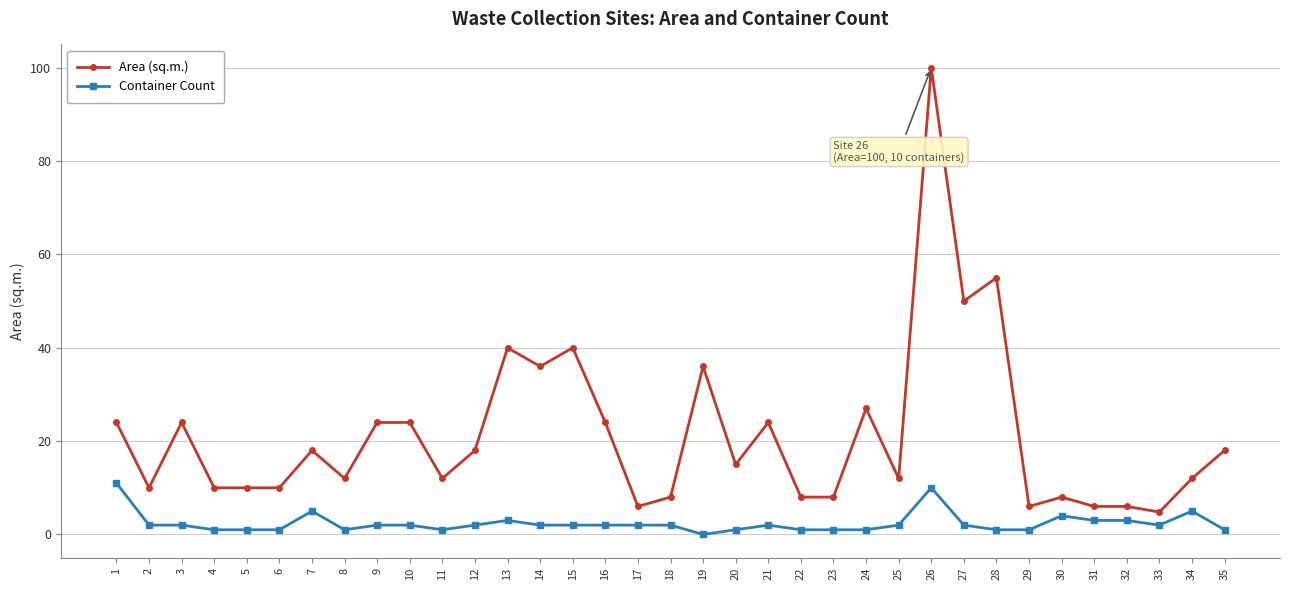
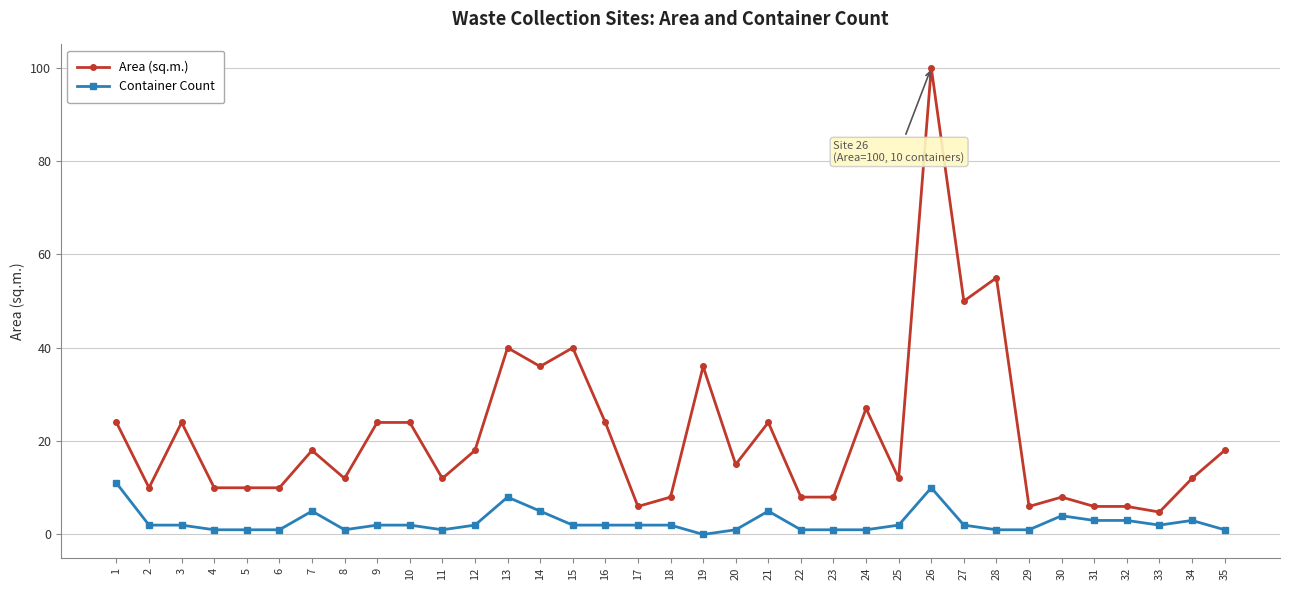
Container Count, 13: 3 -> 8
Container Count, 14: 2 -> 5
Container Count, 21: 2 -> 5
Container Count, 34: 5 -> 3
